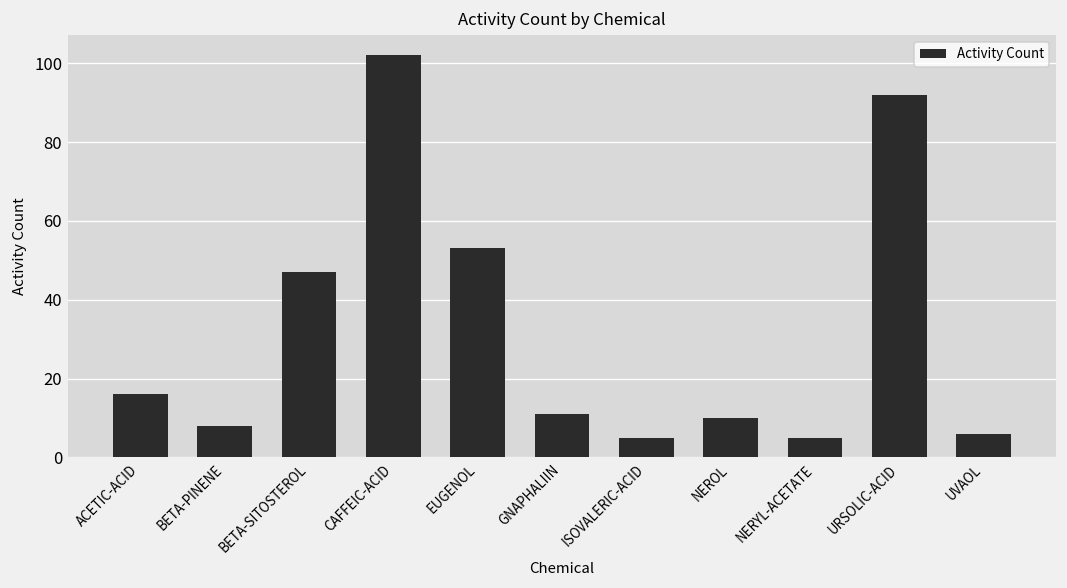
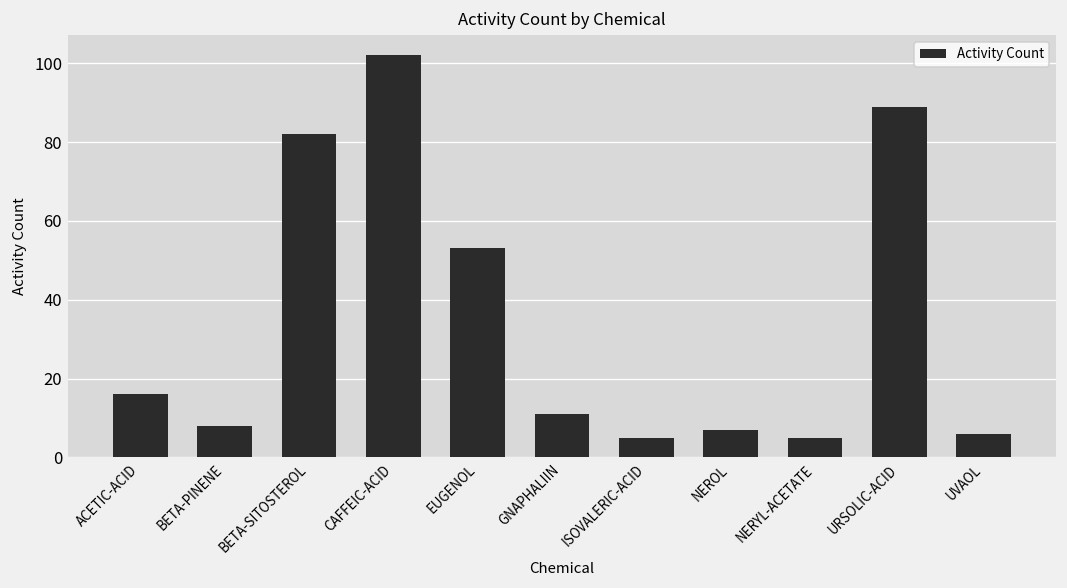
BETA-SITOSTEROL: 47 -> 82
NEROL: 10 -> 7
URSOLIC-ACID: 92 -> 89
